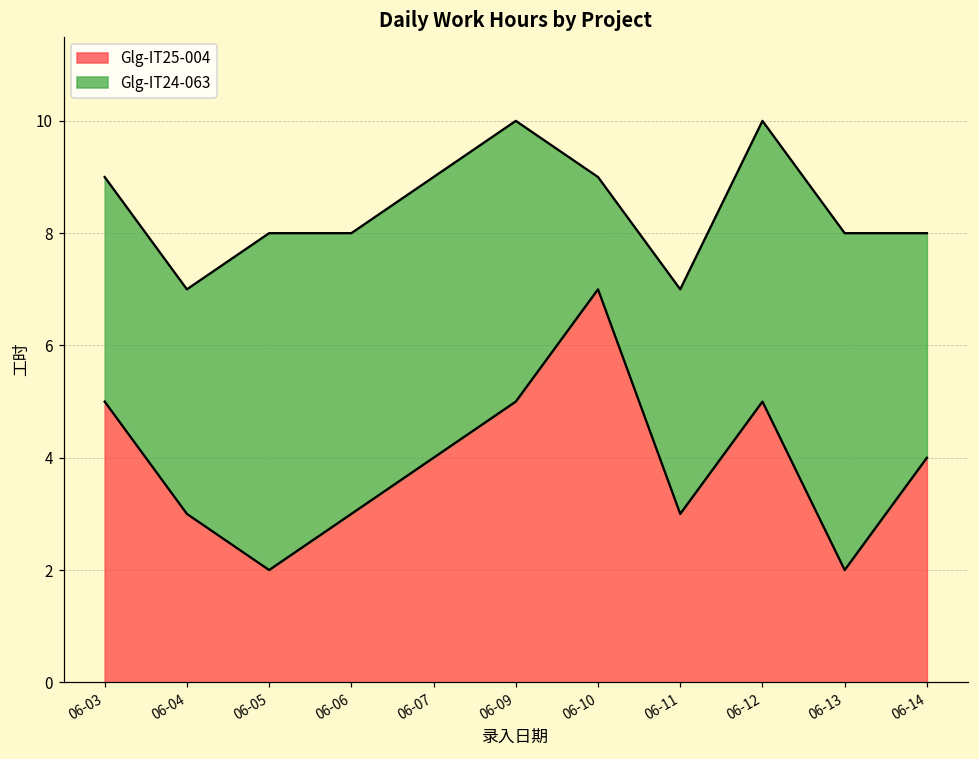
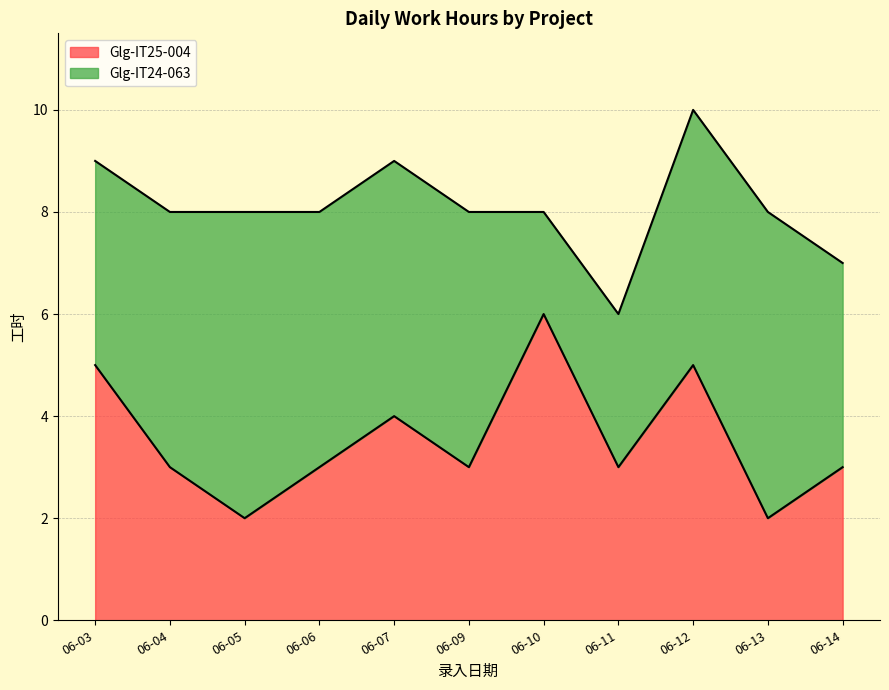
Glg-IT24-063, 06-04: 4.0 -> 5.0
Glg-IT25-004, 06-09: 5 -> 3
Glg-IT25-004, 06-10: 7 -> 6
Glg-IT24-063, 06-11: 4.0 -> 3.0
Glg-IT25-004, 06-14: 4 -> 3
